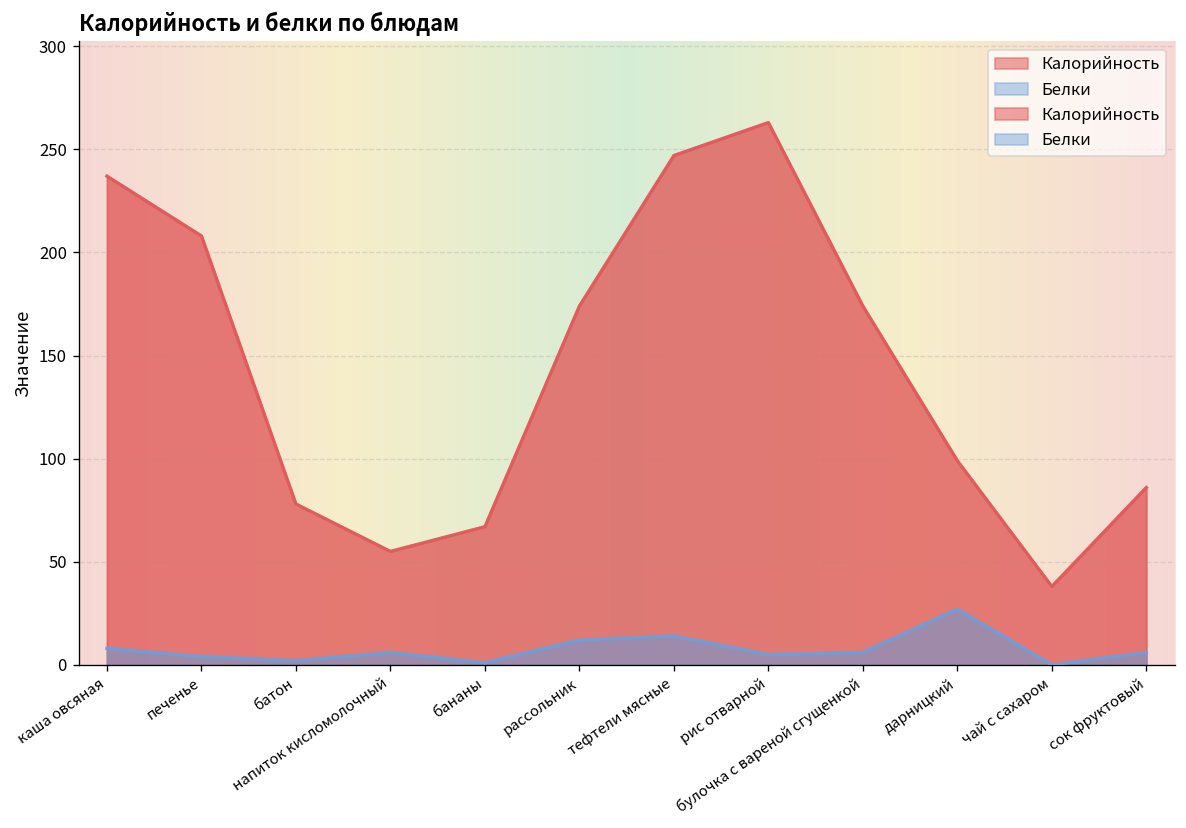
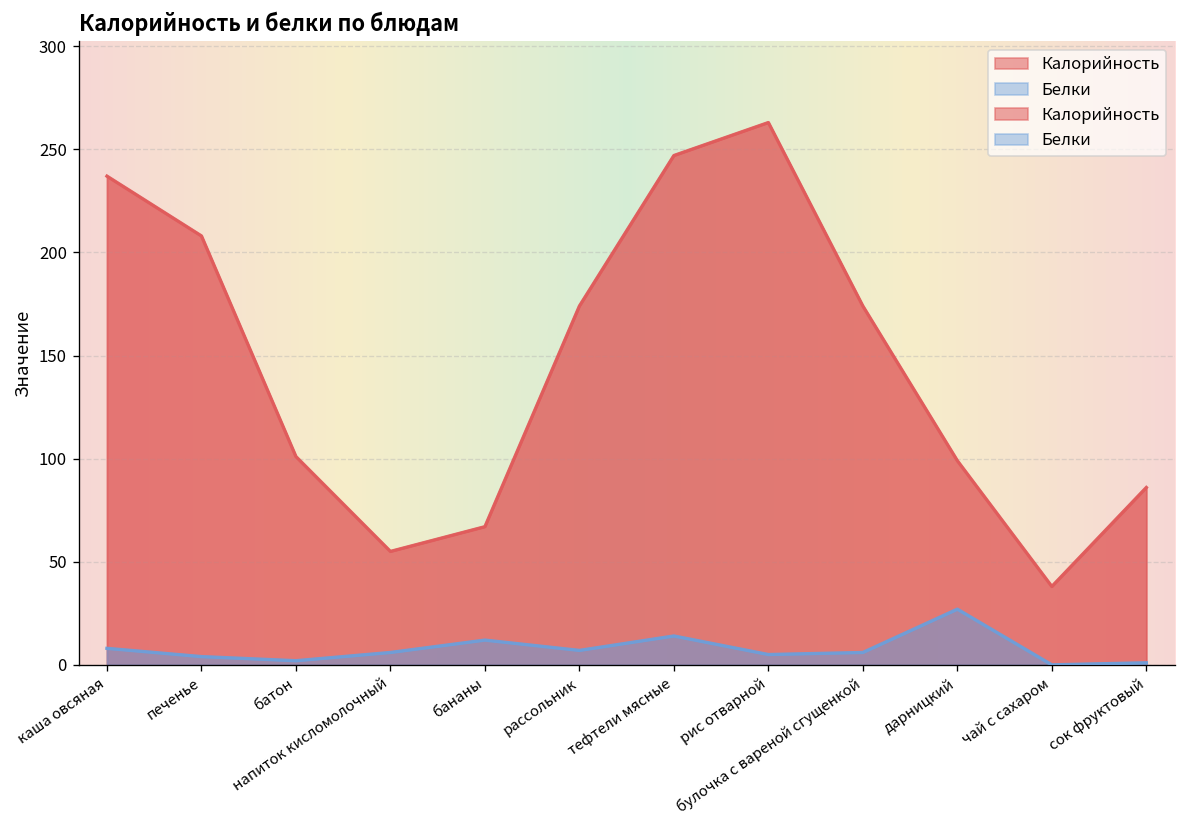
Калорийность, батон: 78 -> 101
Белки, бананы: 1 -> 12
Белки, рассольник: 12 -> 7
Белки, сок фруктовый: 6 -> 1
